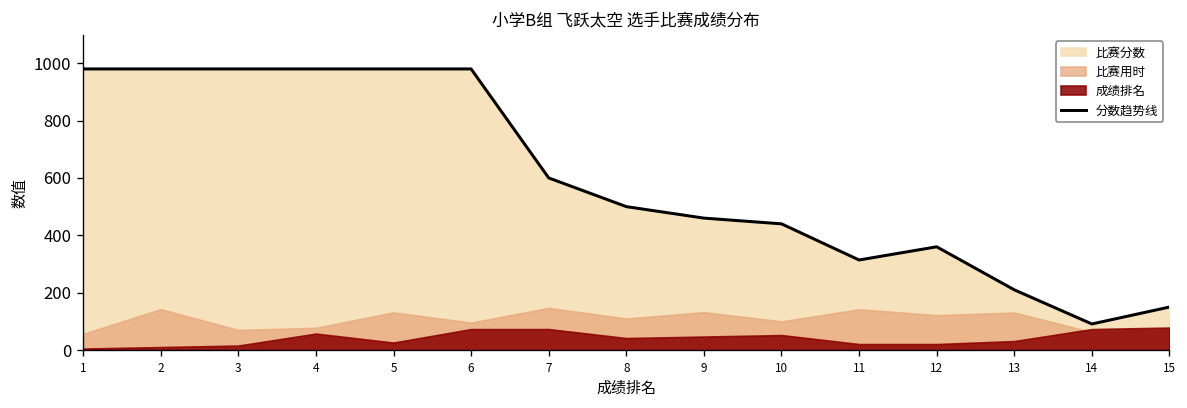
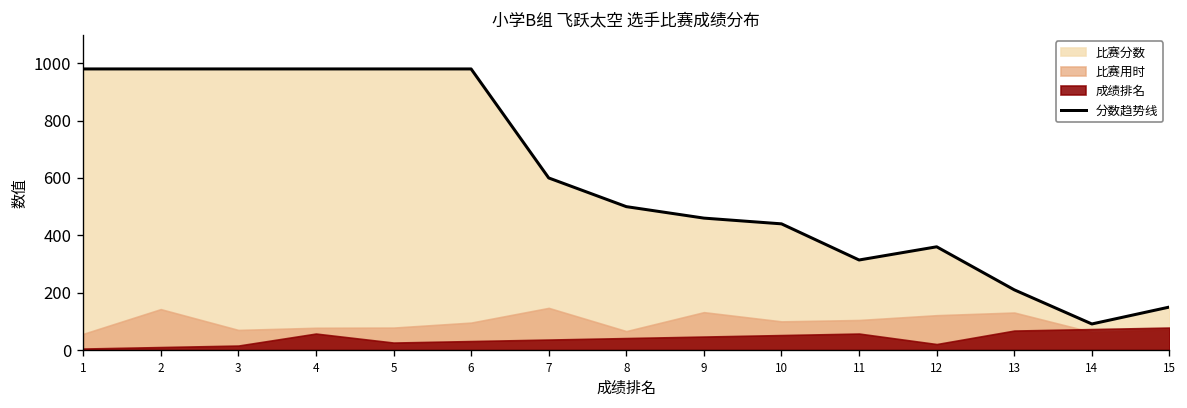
比赛用时, 5: 130 -> 80
成绩排名, 6: 70 -> 30
成绩排名, 7: 70 -> 40
比赛用时, 8: 110 -> 70
比赛用时, 11: 140 -> 100
成绩排名, 11: 20 -> 60
成绩排名, 13: 30 -> 70
